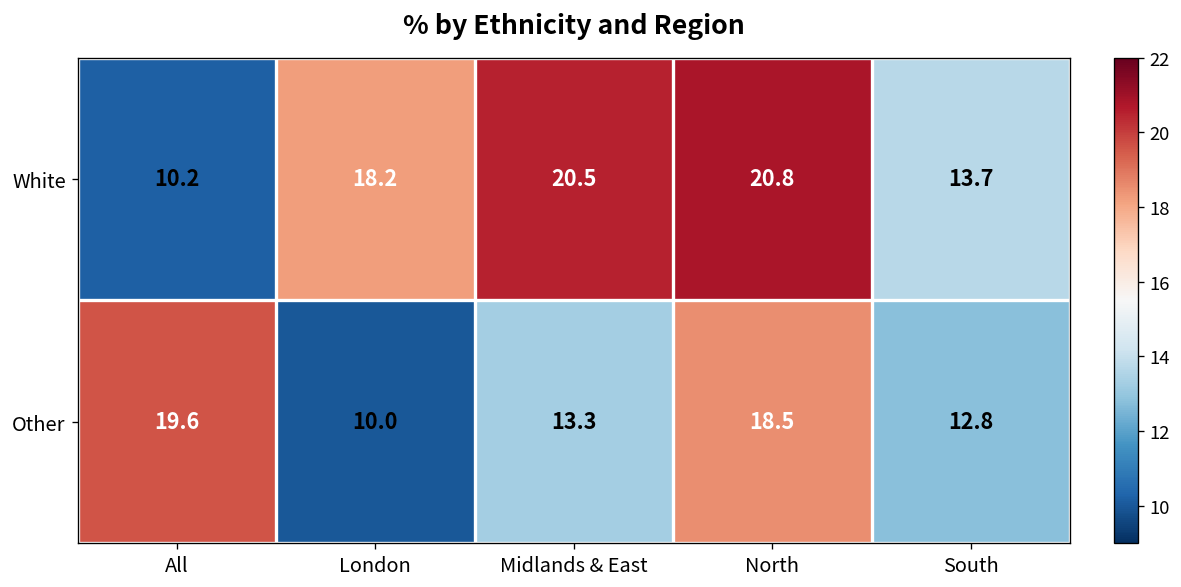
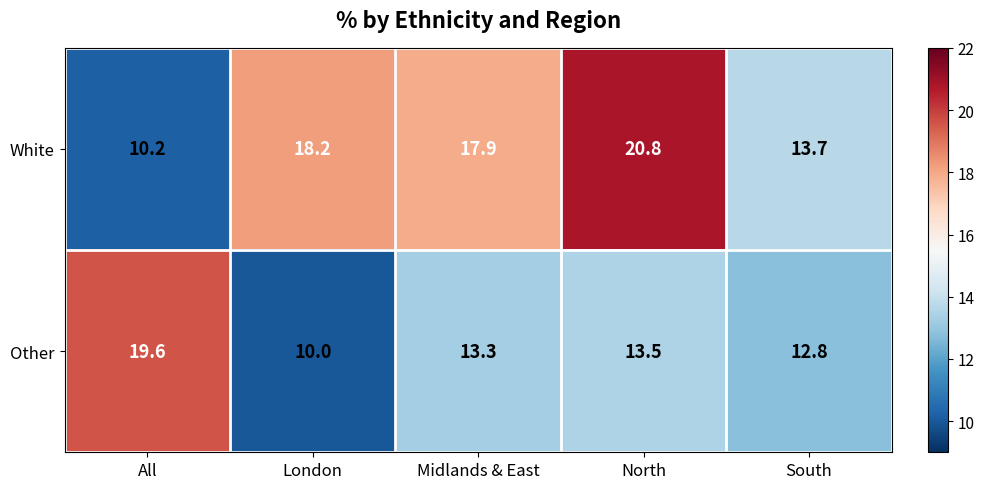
White, Midlands & East: 20.5 -> 17.9
Other, North: 18.5 -> 13.5
